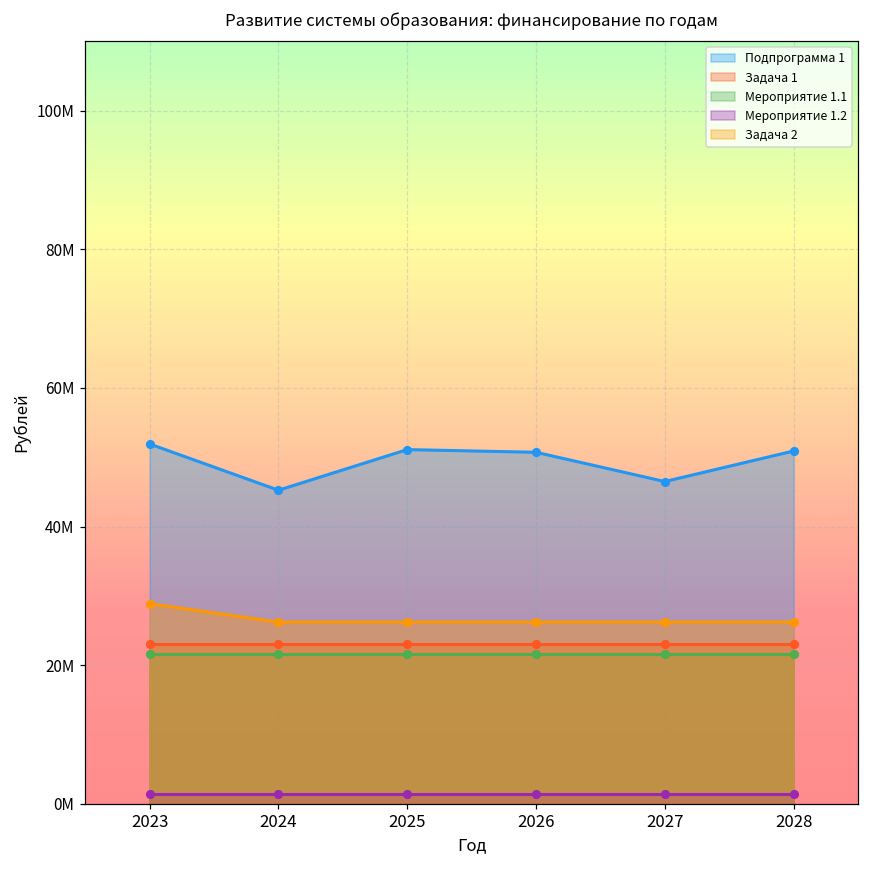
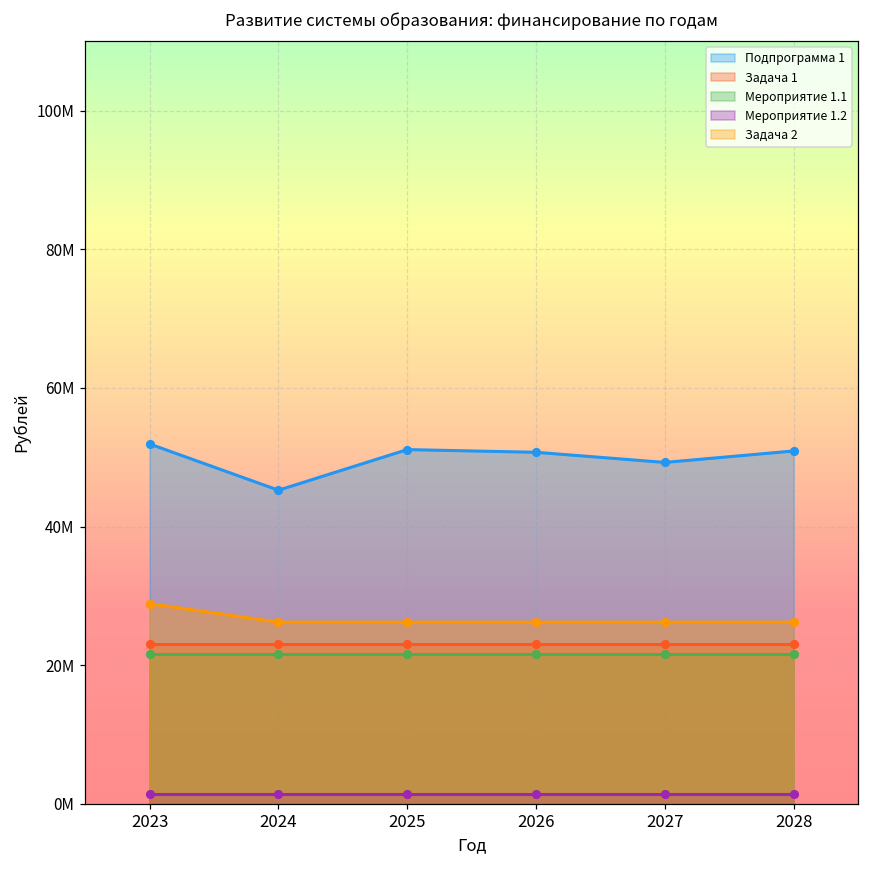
Подпрограмма 1, 2027: 46000000 -> 49000000
